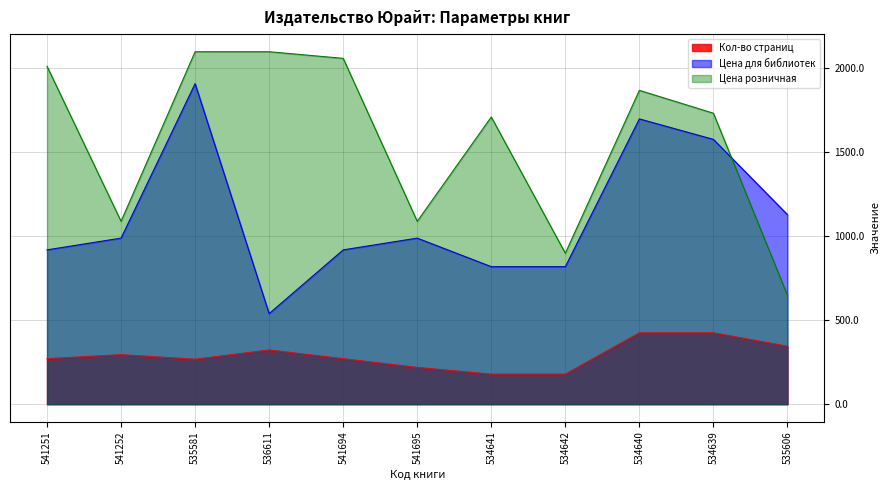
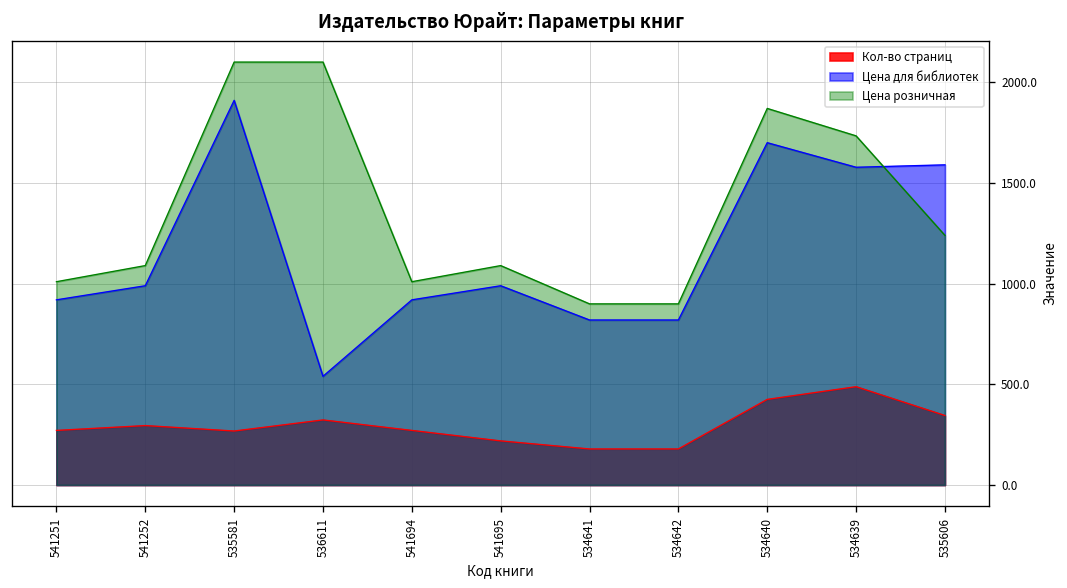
Цена розничная, 541251: 2010 -> 1010
Цена розничная, 541694: 2060 -> 1010
Цена розничная, 534641: 1710 -> 900
Кол-во страниц, 534639: 430 -> 490
Цена для библиотек, 535606: 1130 -> 1590
Цена розничная, 535606: 650 -> 1240
